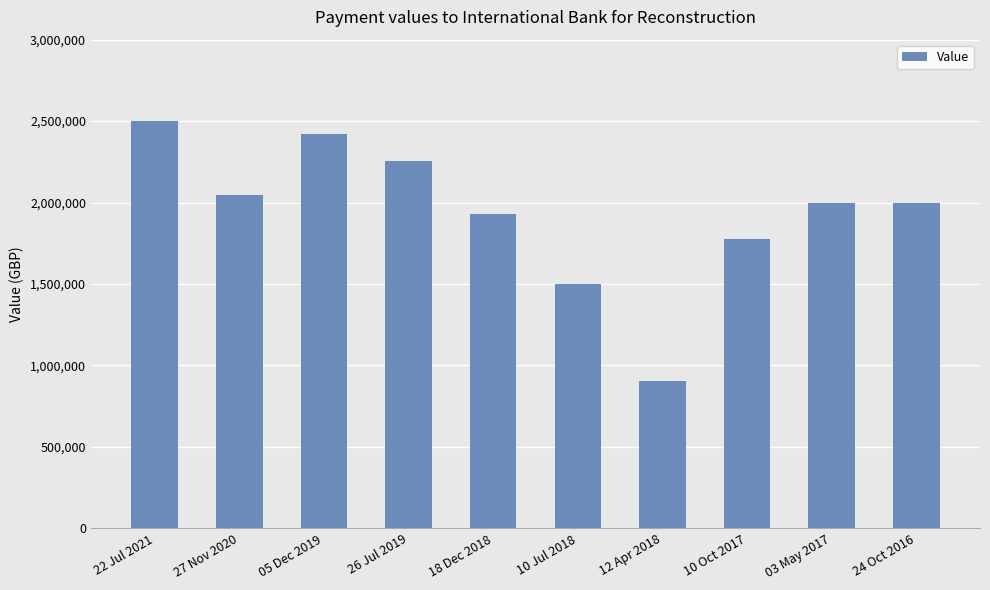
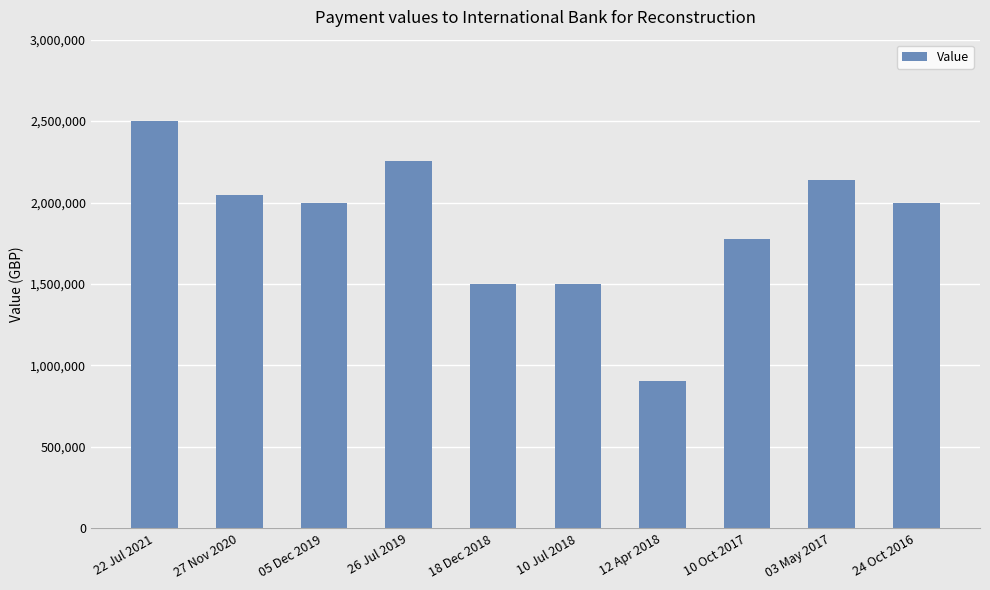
05 Dec 2019: 2,420,000 -> 2,000,000
18 Dec 2018: 1,930,000 -> 1,500,000
03 May 2017: 2,000,000 -> 2,140,000
